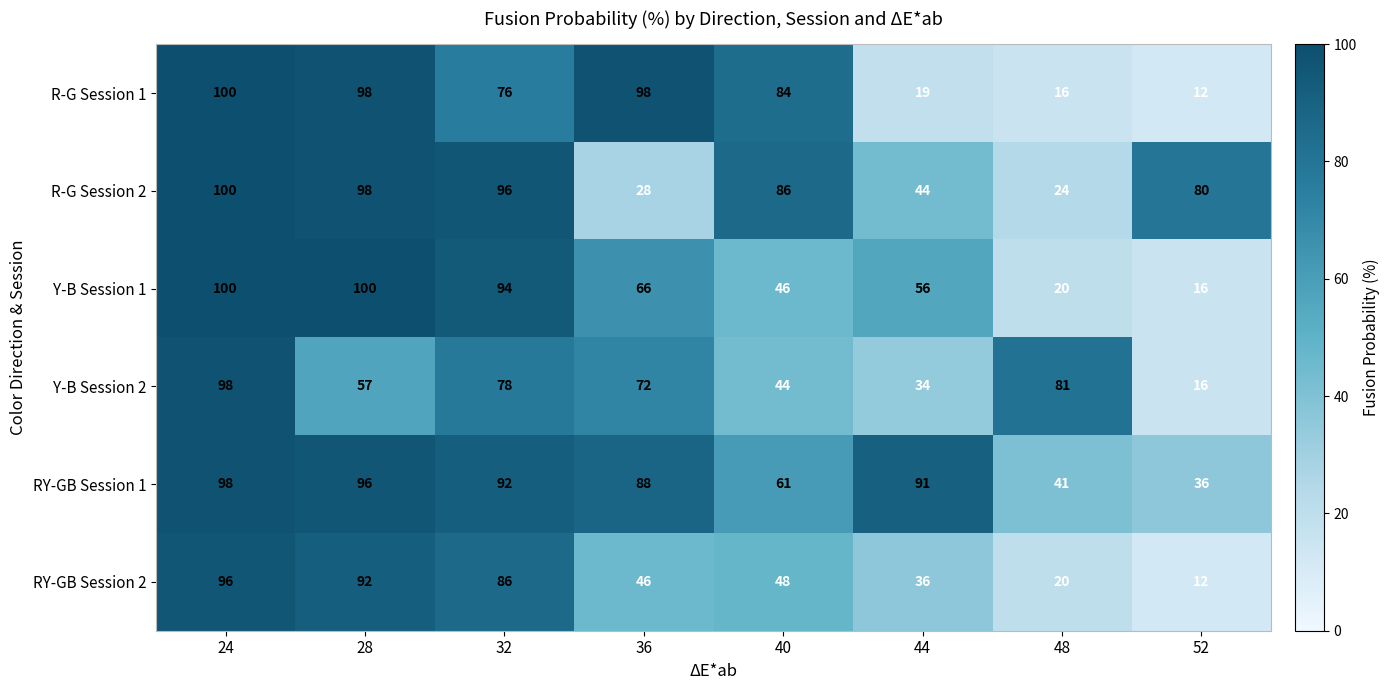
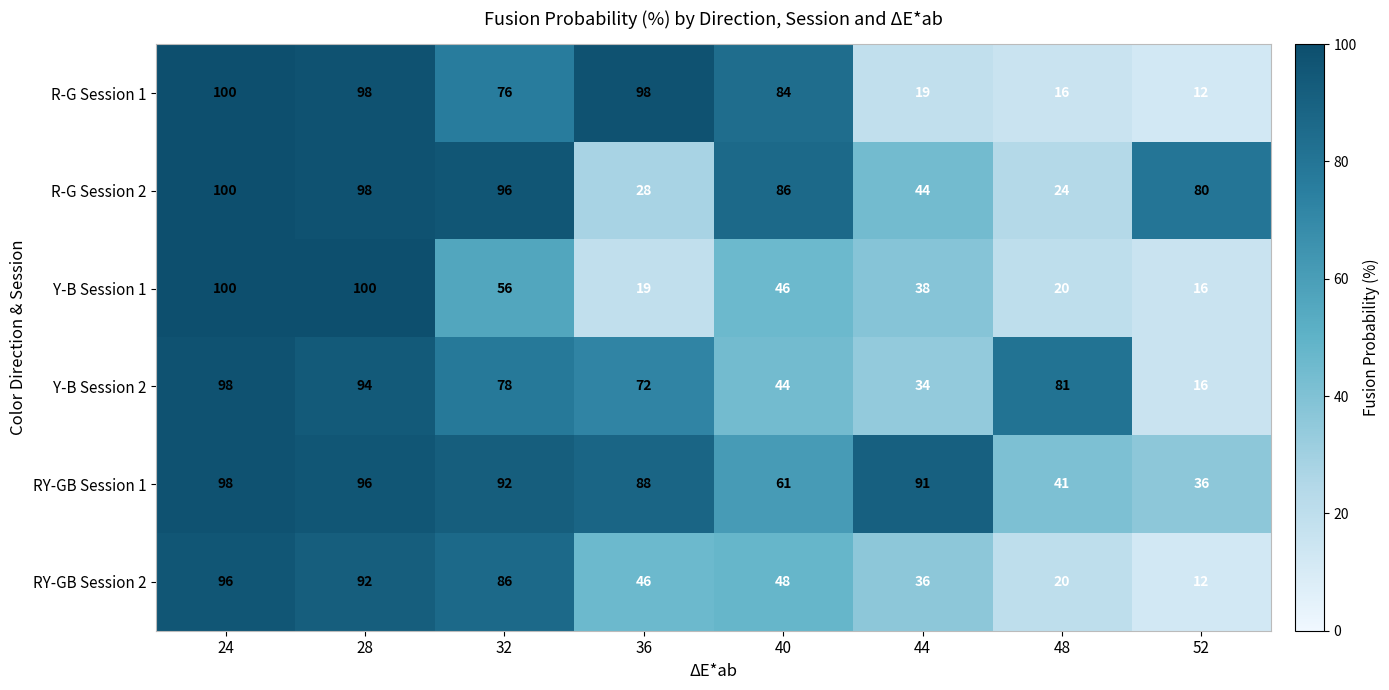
Y-B Session 1, 32: 94 -> 56
Y-B Session 1, 36: 66 -> 19
Y-B Session 1, 44: 56 -> 38
Y-B Session 2, 28: 57 -> 94
